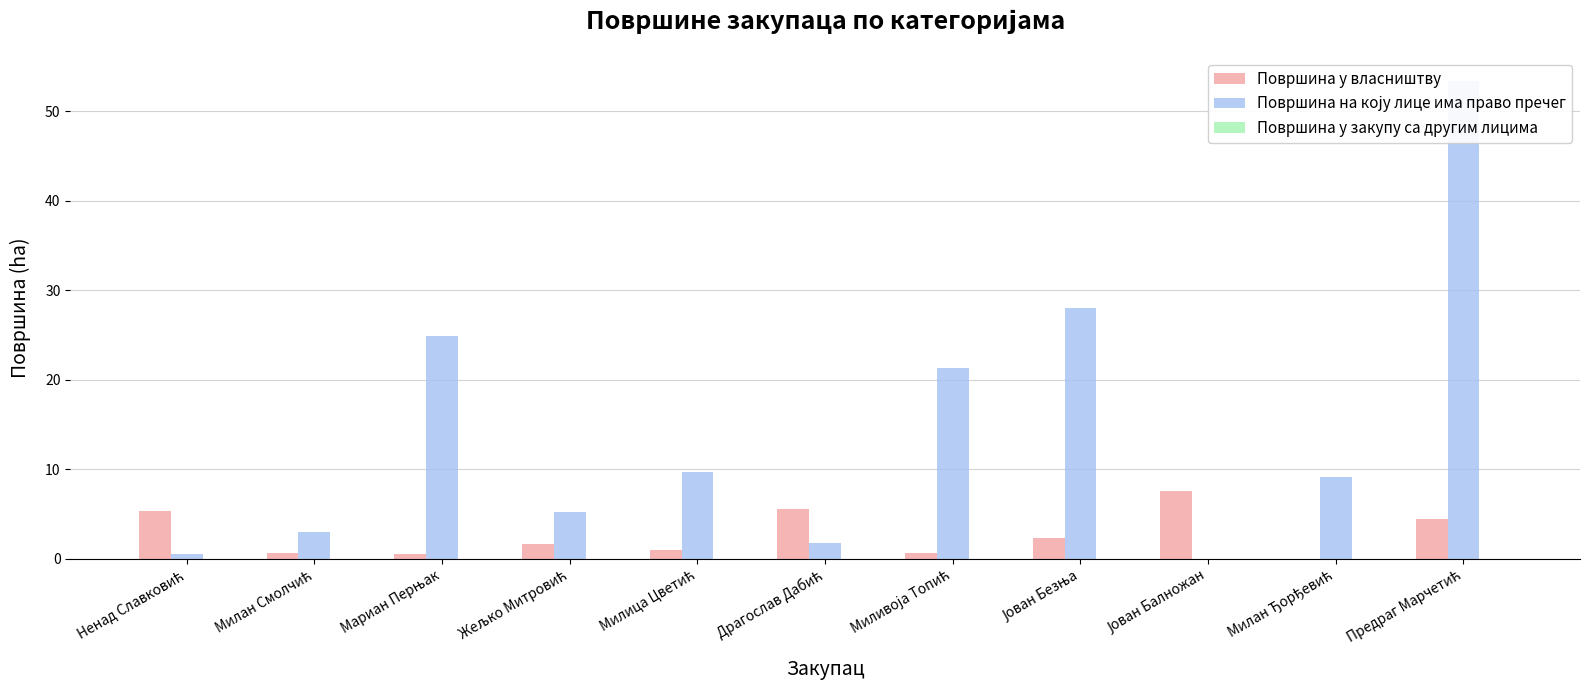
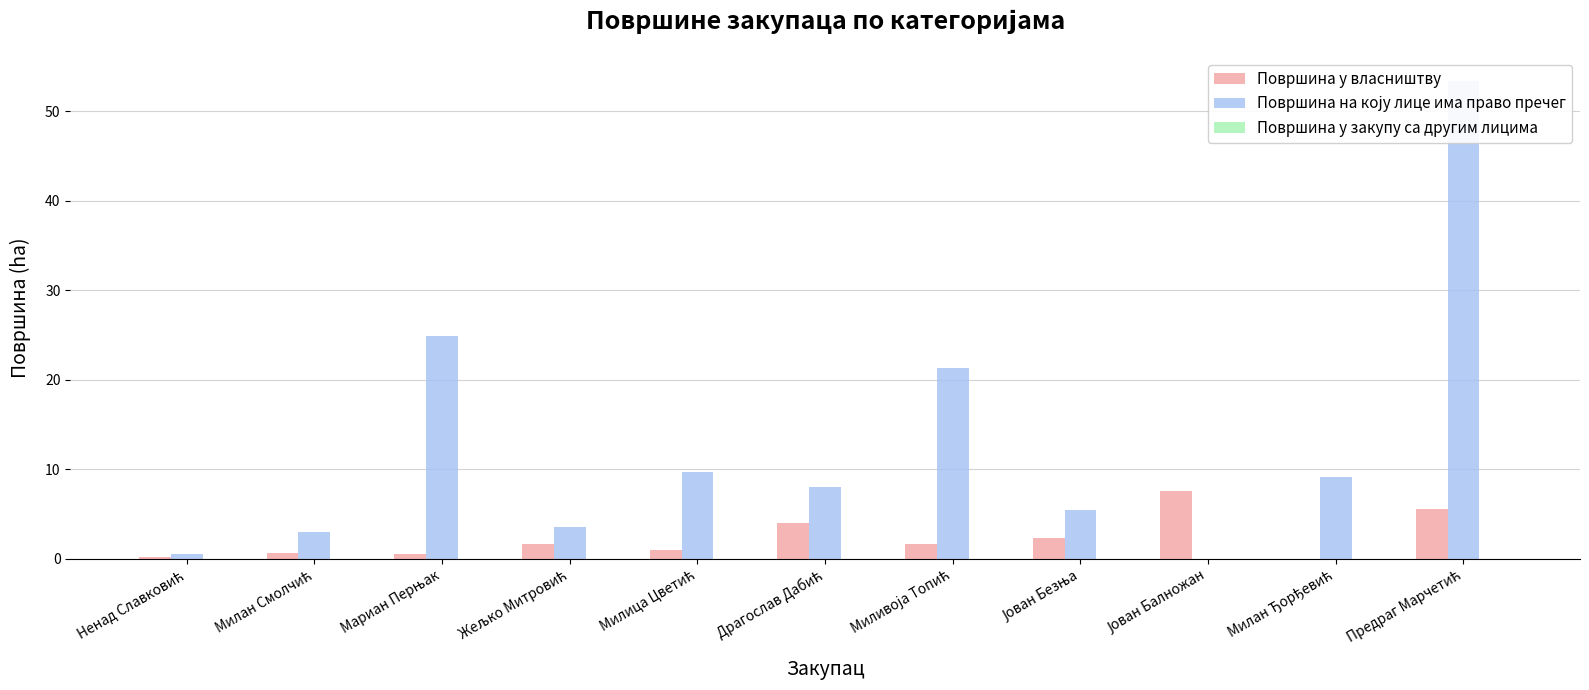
Површина у власништву, Ненад Славковић: 5 -> 0
Површина на коју лице има право пречег, Жељко Митровић: 5 -> 4
Површина у власништву, Драгослав Дабић: 6 -> 4
Површина на коју лице има право пречег, Драгослав Дабић: 2 -> 8
Површина у власништву, Миливоја Топић: 1 -> 2
Површина на коју лице има право пречег, Јован Безња: 28 -> 5
Површина у власништву, Предраг Марчетић: 4 -> 6
